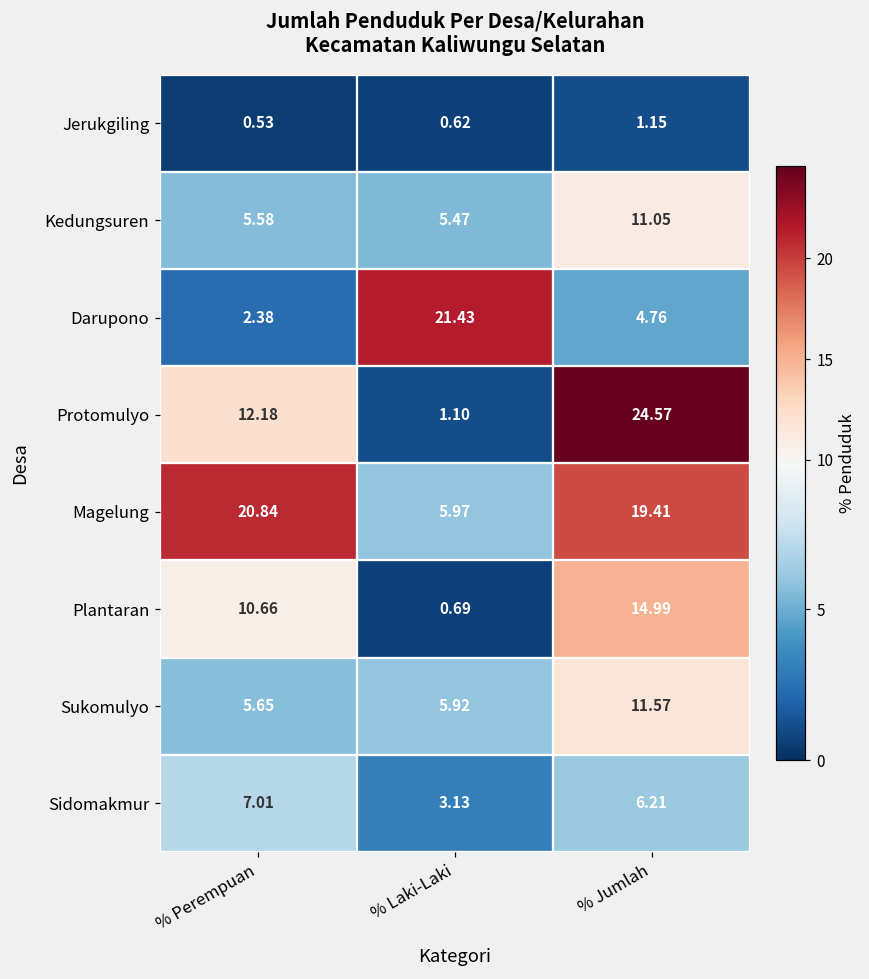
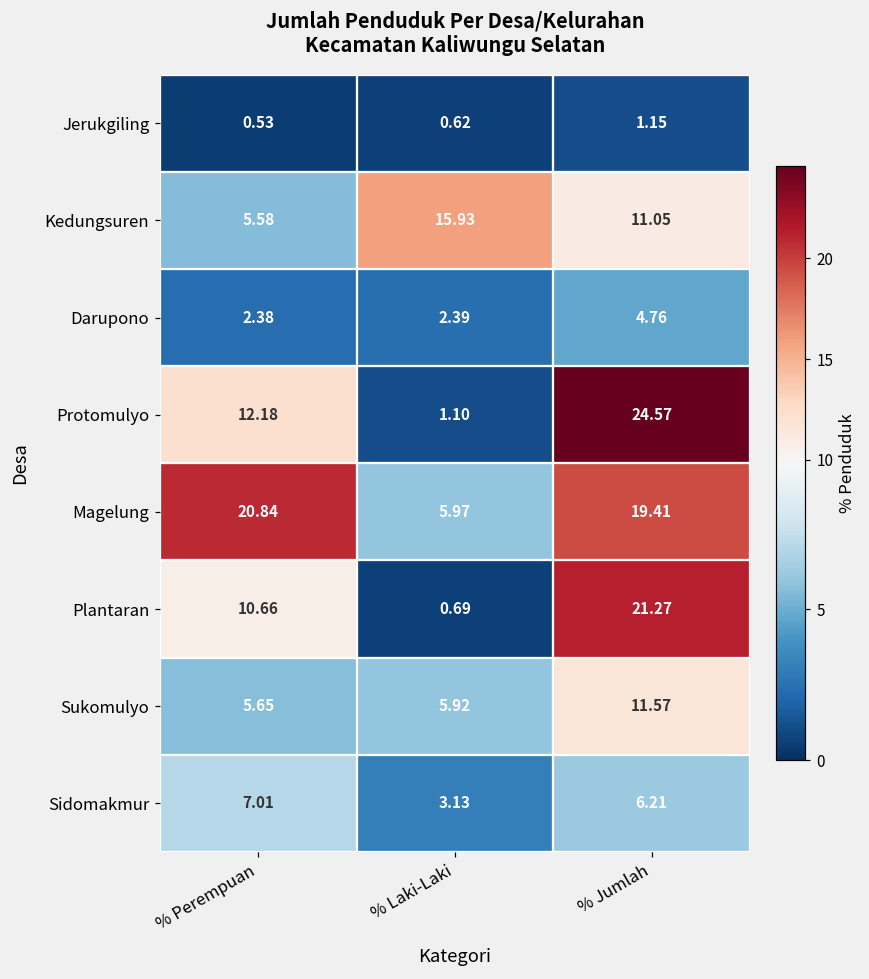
Kedungsuren, % Laki-Laki: 5.47 -> 15.93
Darupono, % Laki-Laki: 21.43 -> 2.39
Plantaran, % Jumlah: 14.99 -> 21.27
